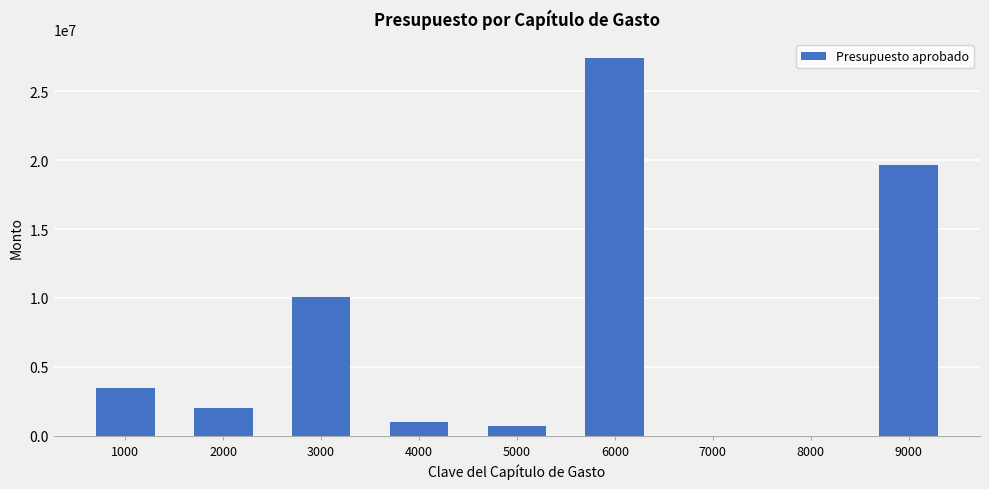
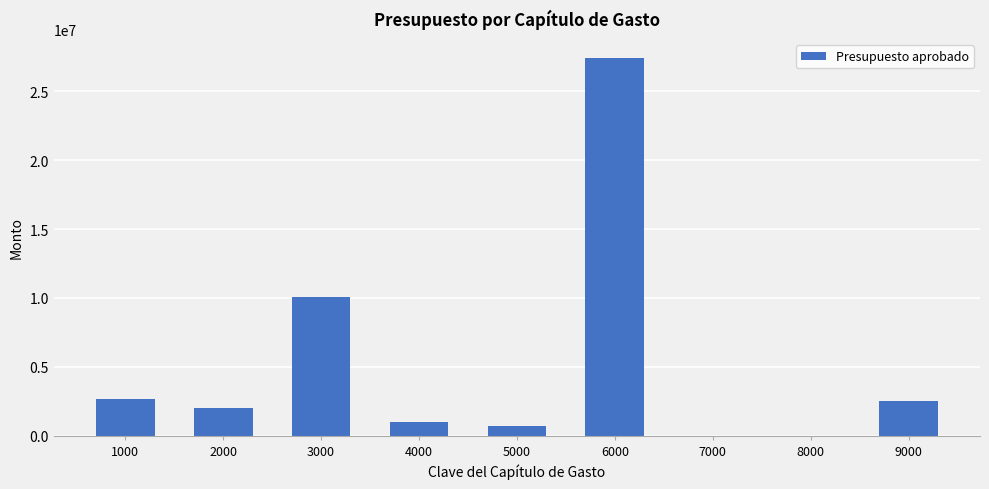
1000: 3500000 -> 2700000
9000: 19600000 -> 2500000
